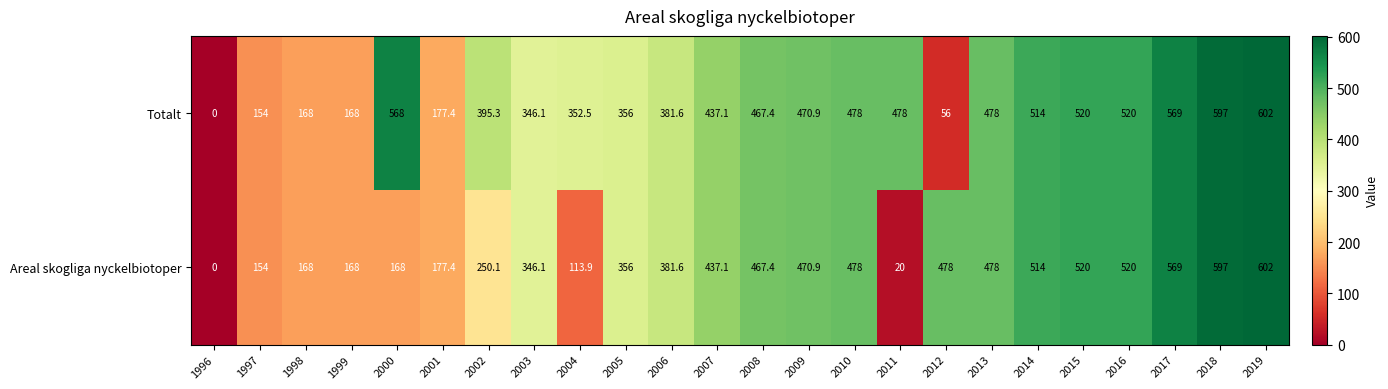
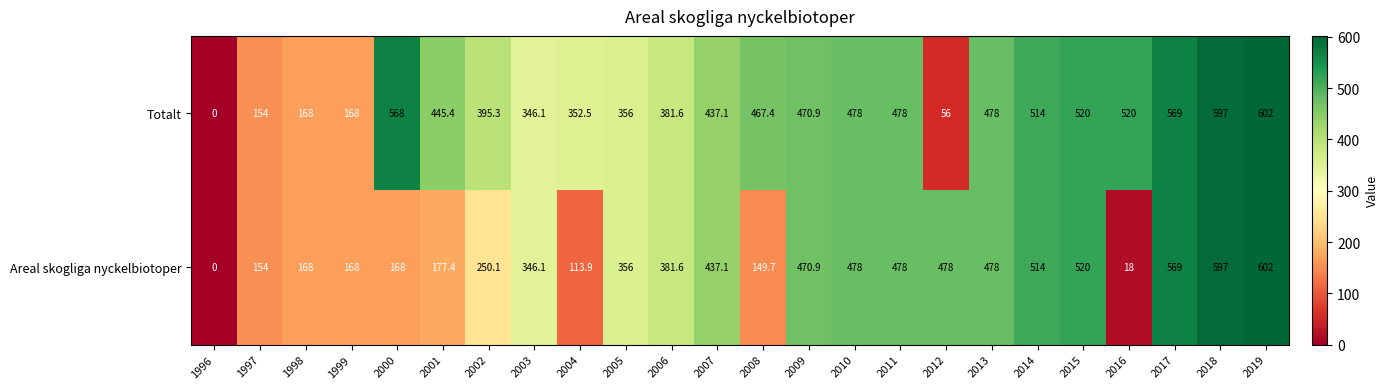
Totalt, 2001: 177.4 -> 445.4
Areal skogliga nyckelbiotoper, 2008: 467.4 -> 149.7
Areal skogliga nyckelbiotoper, 2011: 20 -> 478
Areal skogliga nyckelbiotoper, 2016: 520 -> 18
